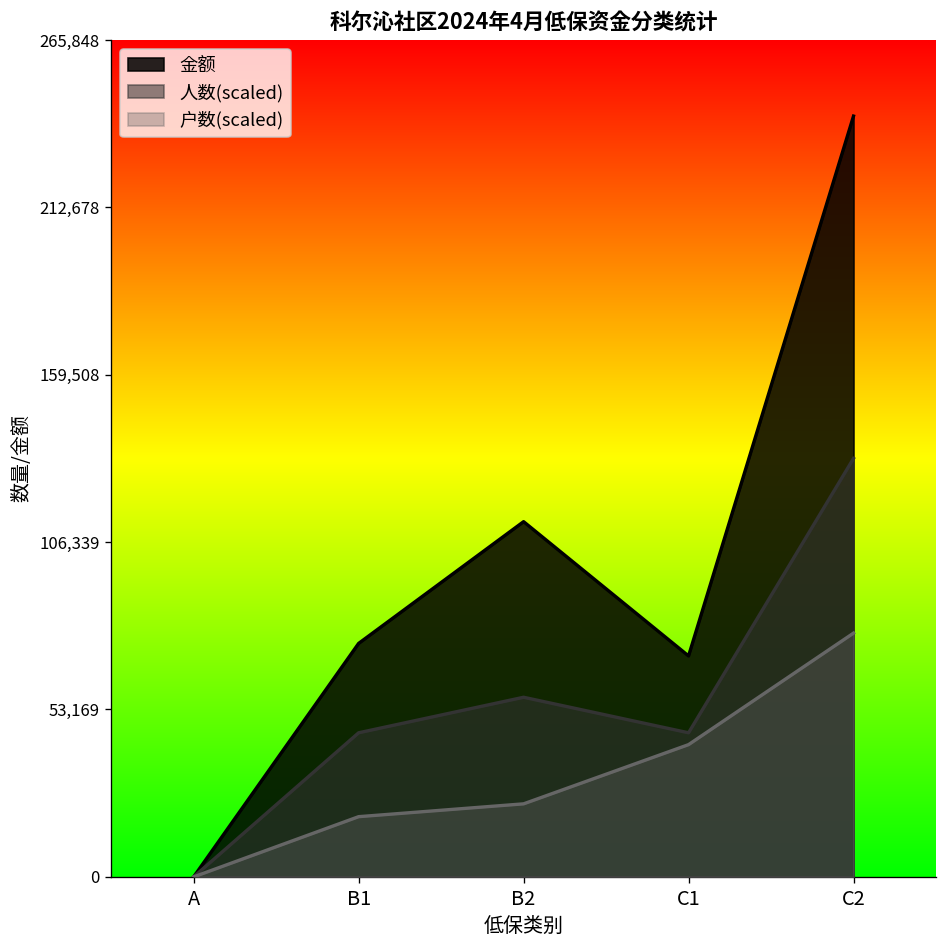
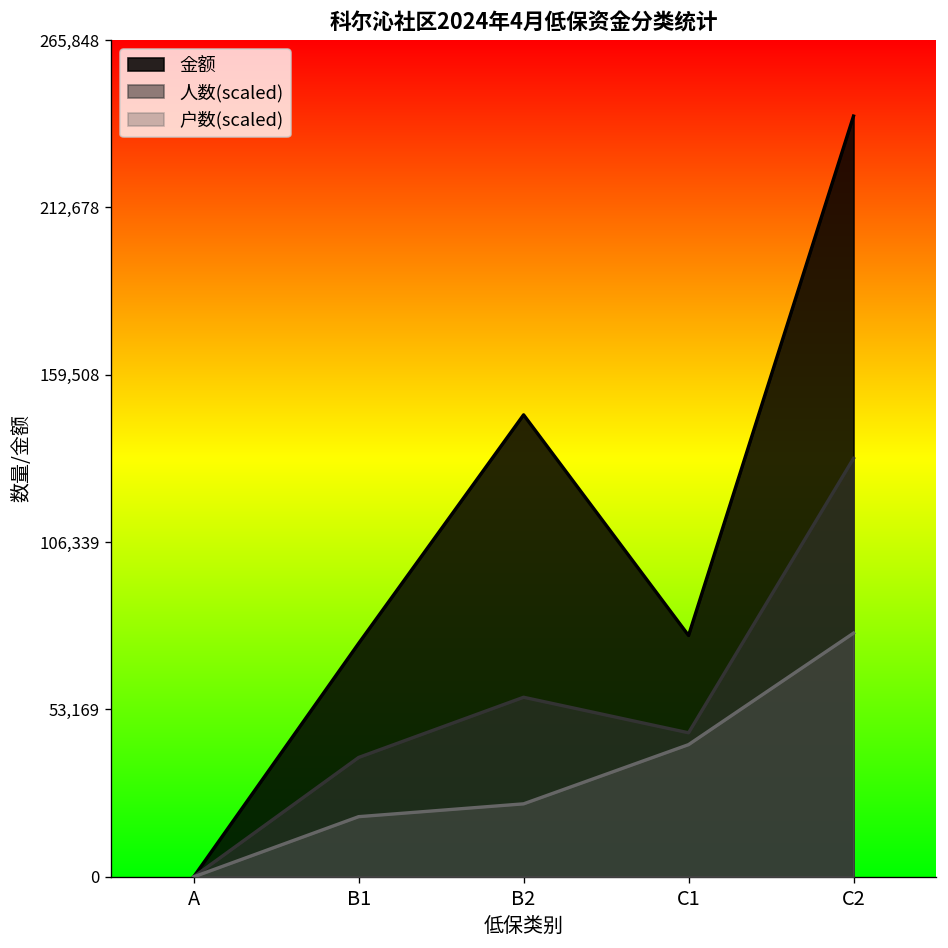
人数(scaled), B1: 46,000 -> 38,000
金额, B2: 113,000 -> 147,000
金额, C1: 70,000 -> 77,000
